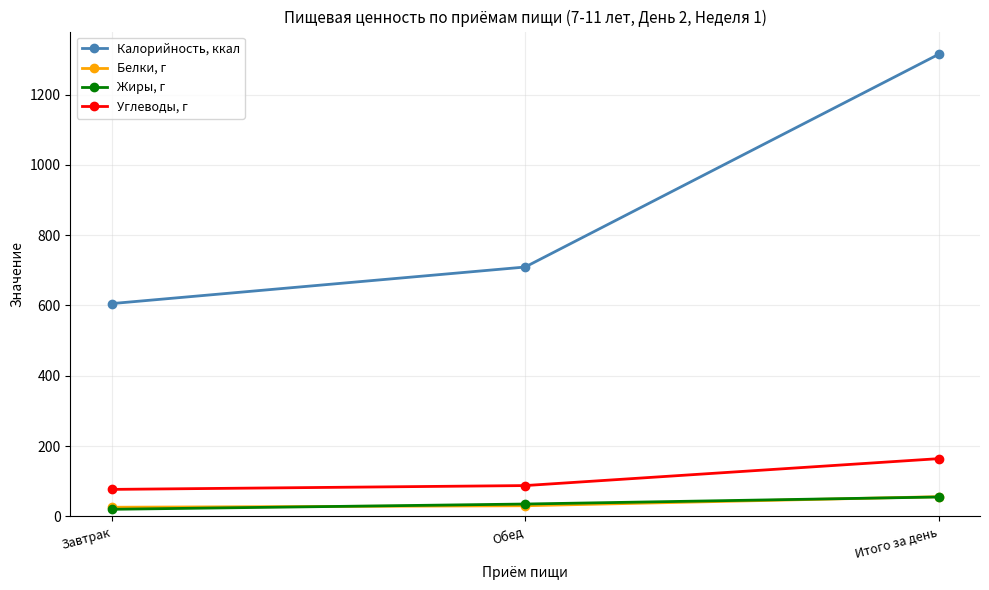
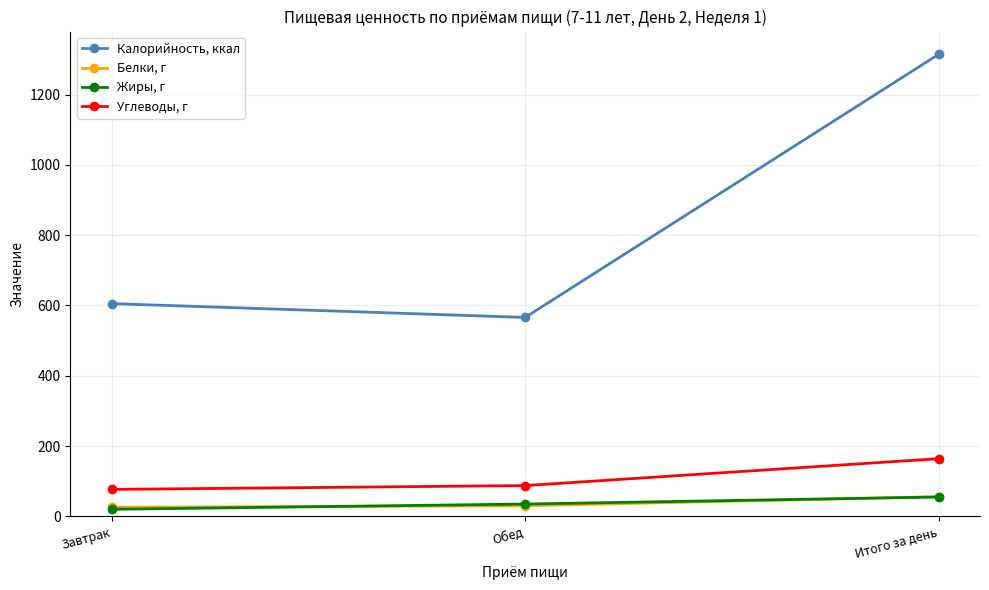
Калорийность, ккал, Обед: 710 -> 570
